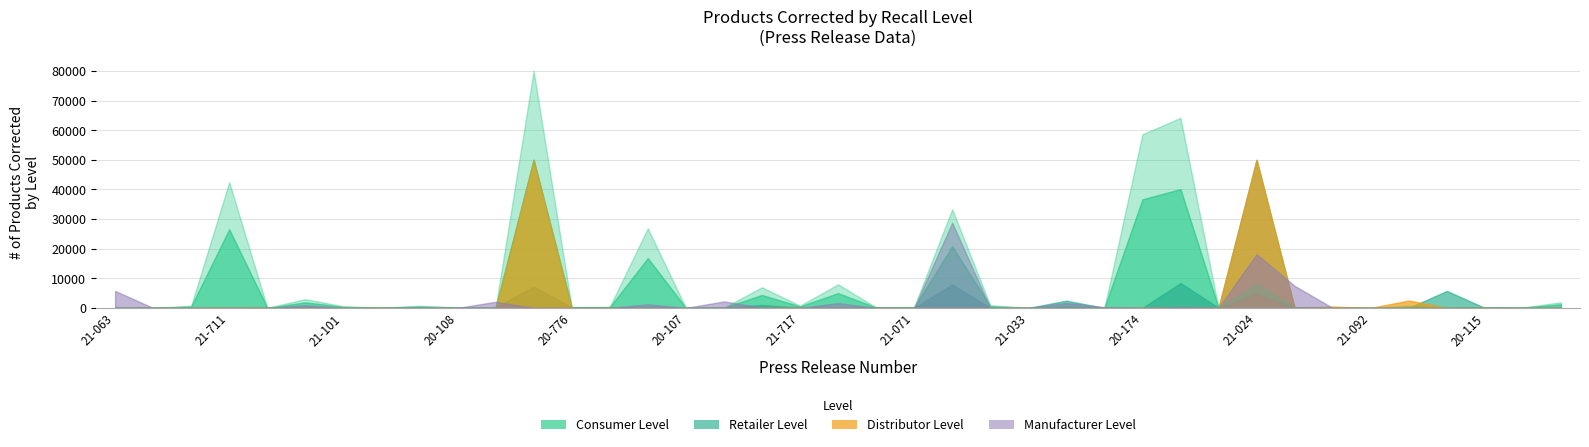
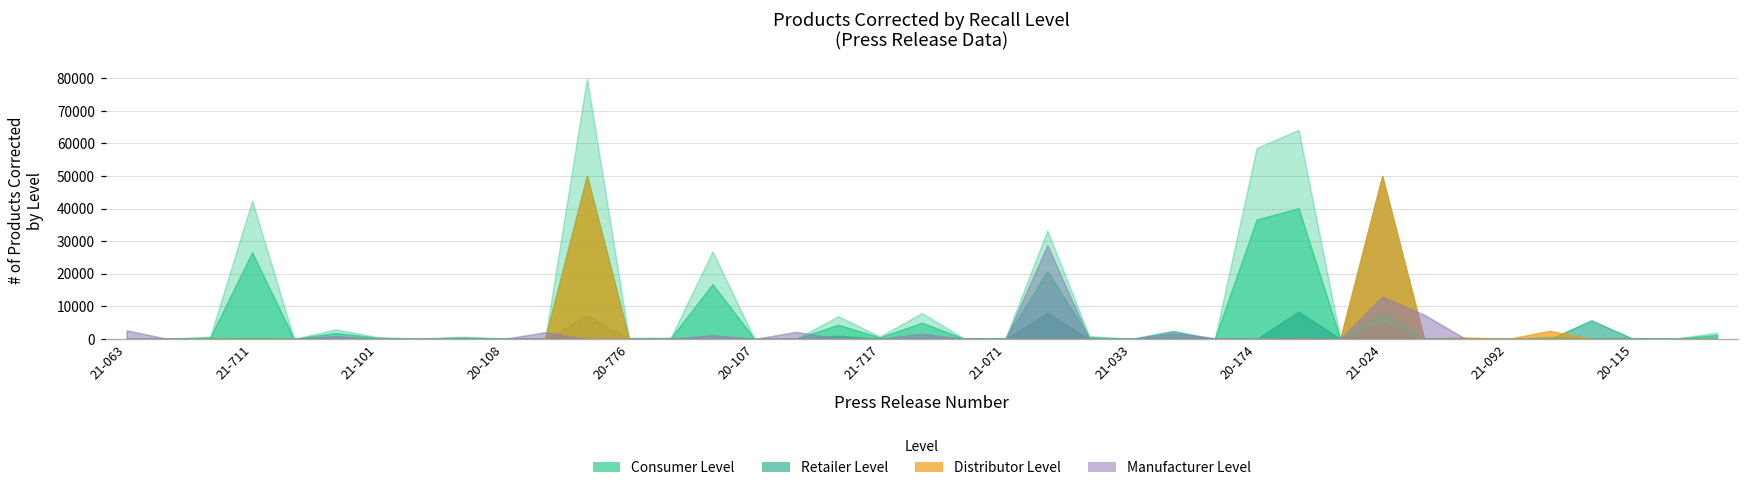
Manufacturer Level, 21-063: 6000 -> 3000
Manufacturer Level, 21-024: 18000 -> 13000
